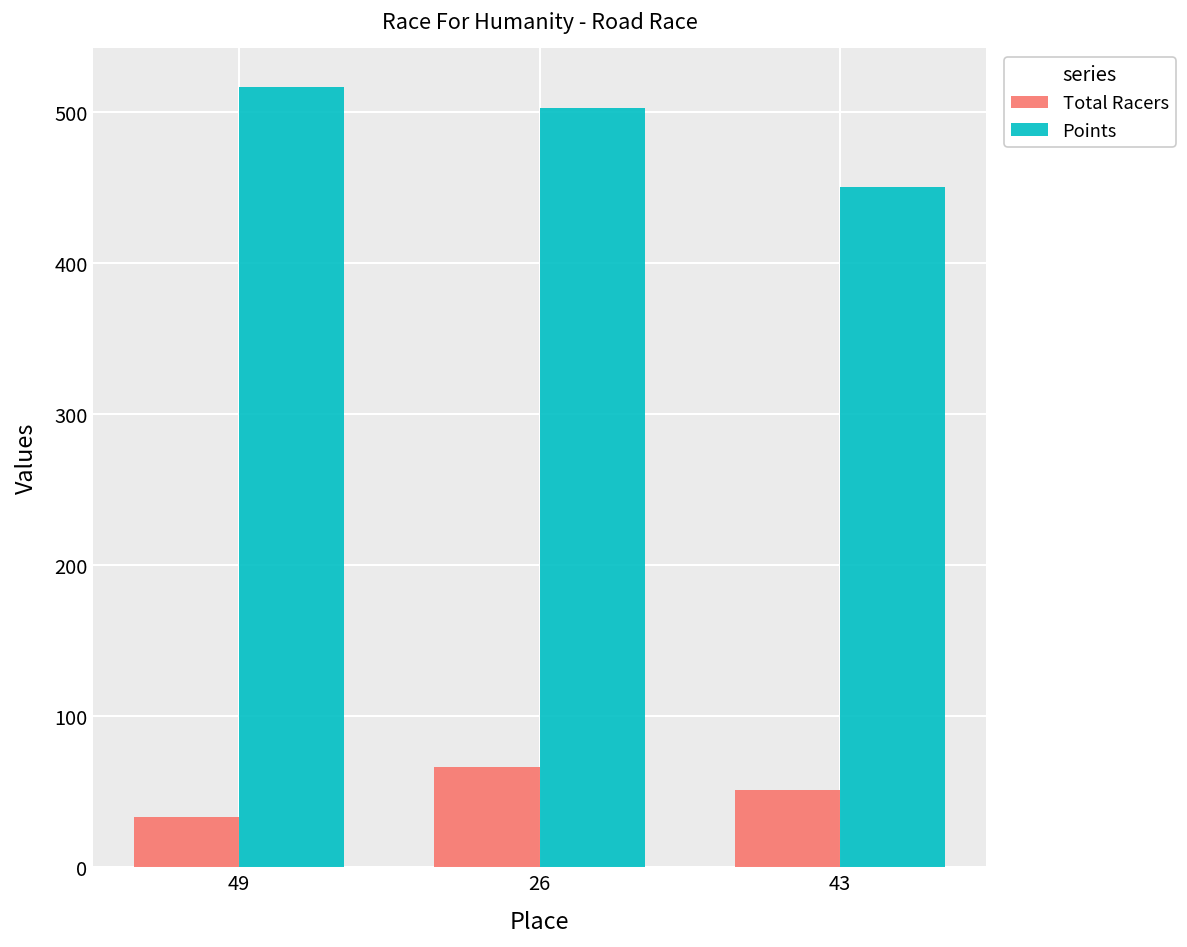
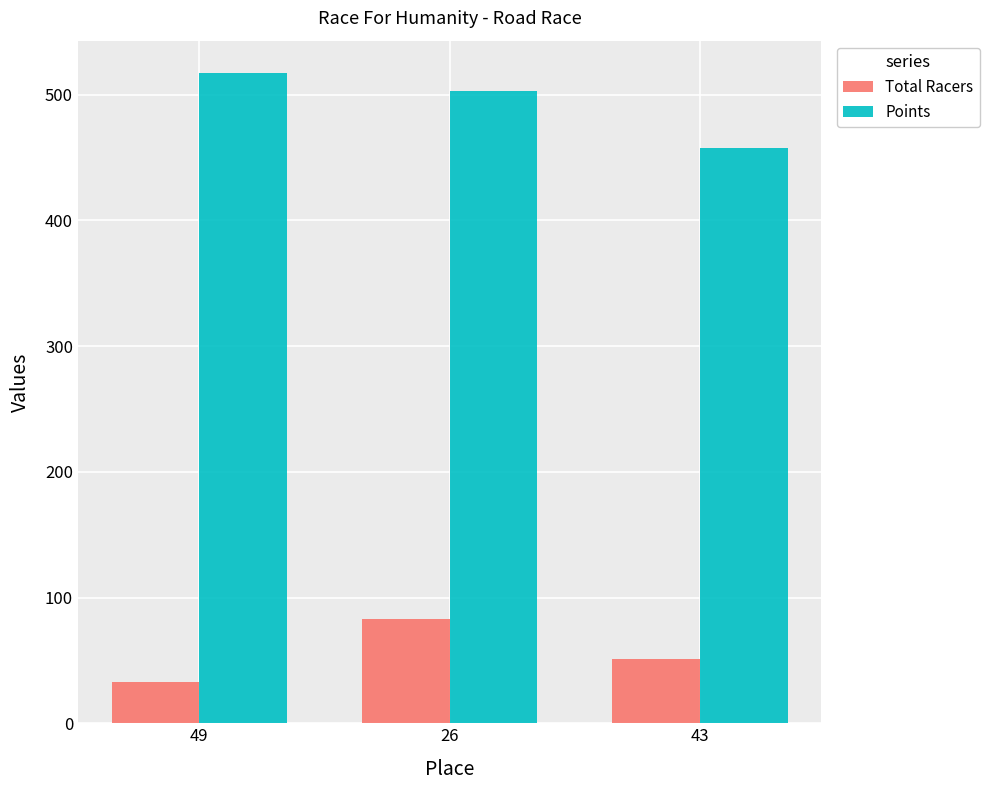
Total Racers, 26: 66 -> 83
Points, 43: 451 -> 457
